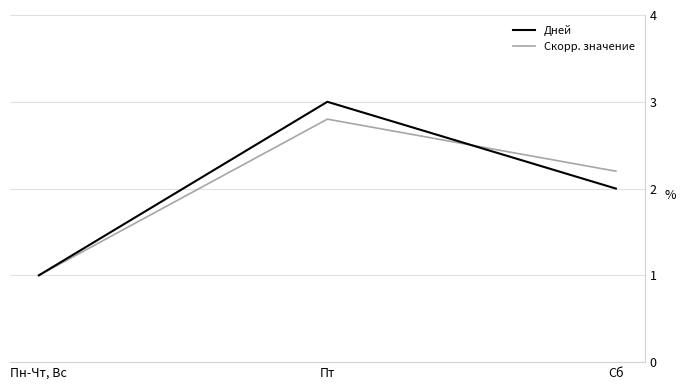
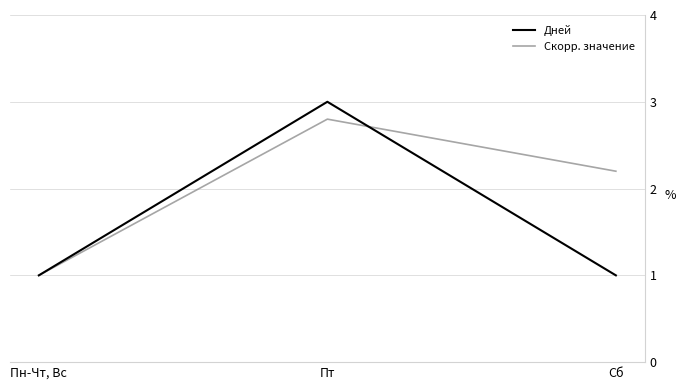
Дней, Сб: 2 -> 1
